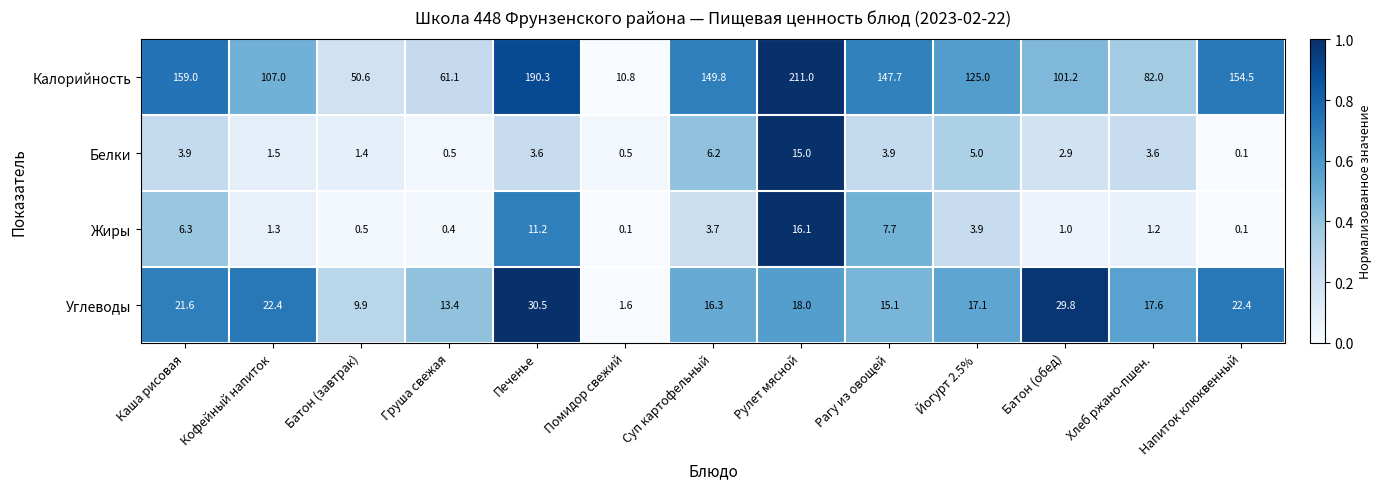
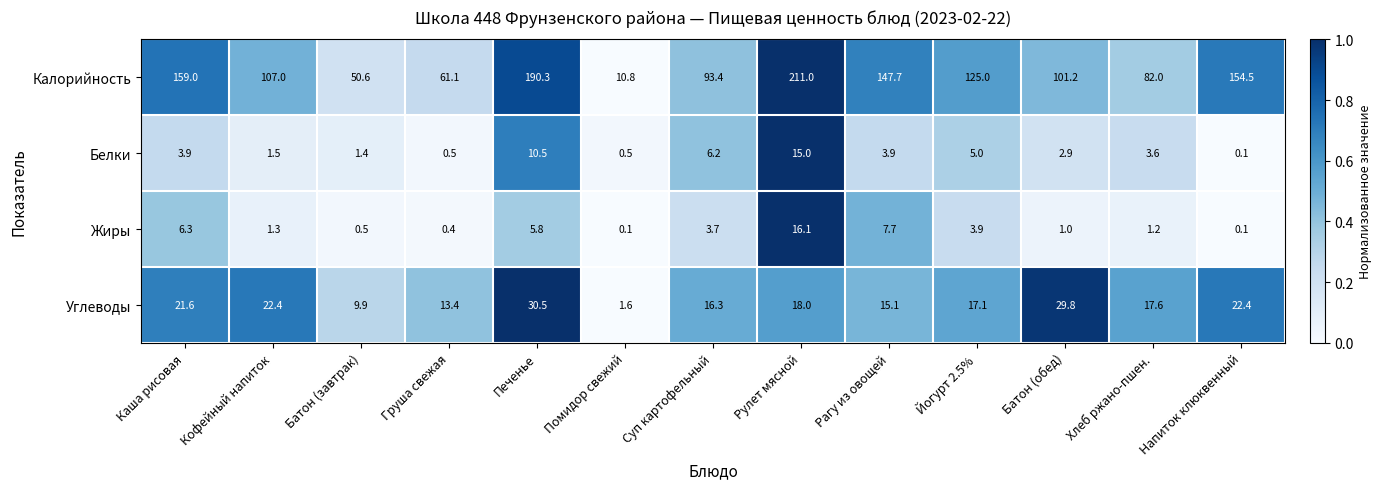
Калорийность, Суп картофельный: 149.8 -> 93.4
Белки, Печенье: 3.6 -> 10.5
Жиры, Печенье: 11.2 -> 5.8
